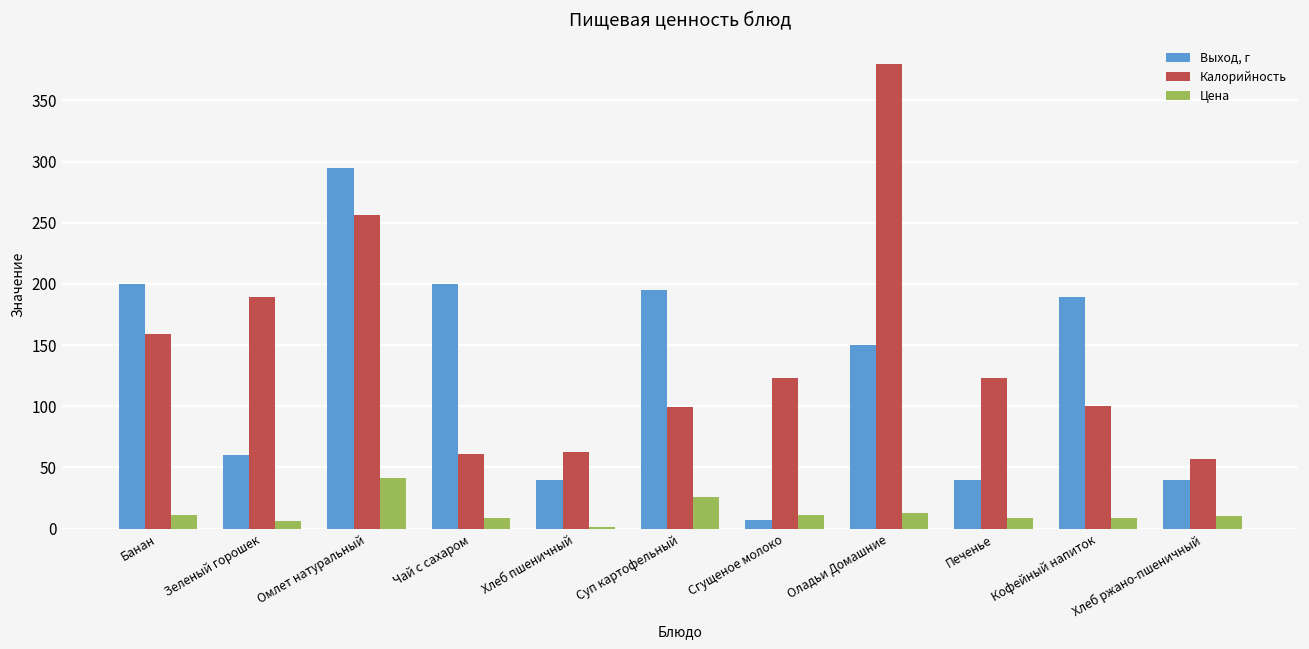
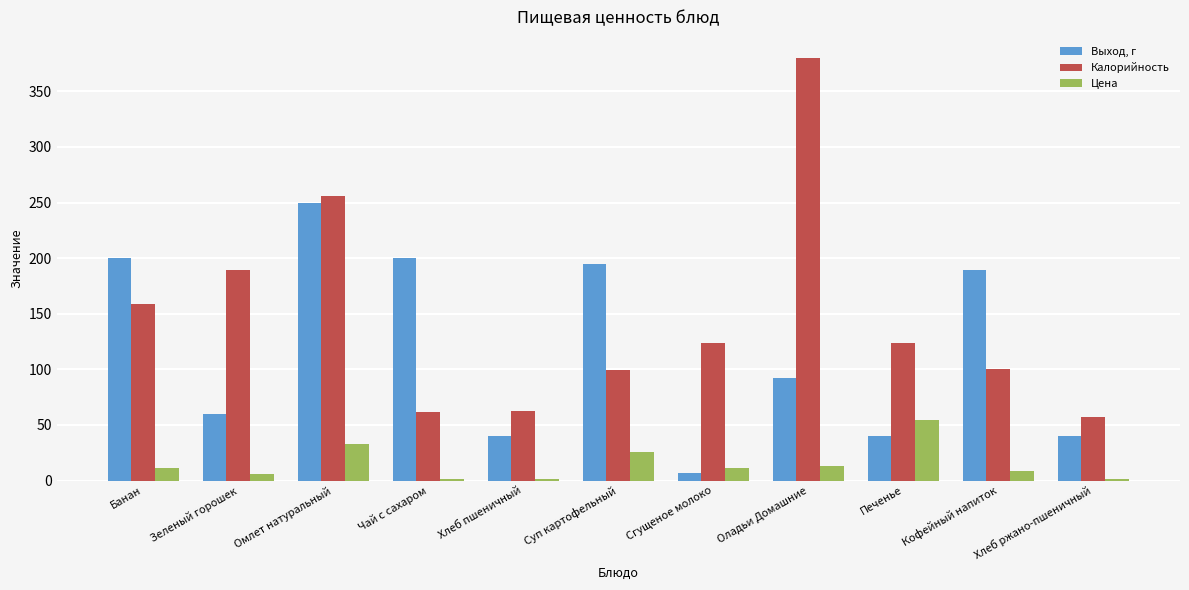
Выход, г, Омлет натуральный: 295 -> 250
Цена, Омлет натуральный: 41 -> 33
Цена, Чай с сахаром: 9 -> 2
Выход, г, Оладьи Домашние: 150 -> 92
Цена, Печенье: 9 -> 54
Цена, Хлеб ржано-пшеничный: 10 -> 1
